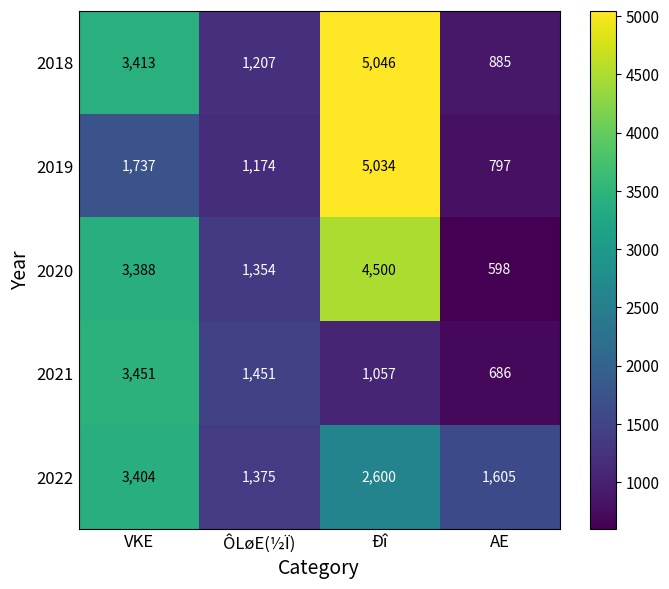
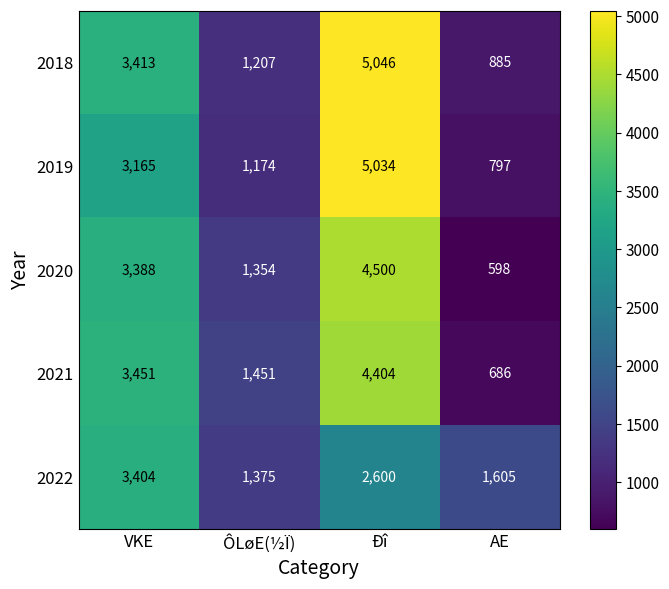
2019, VKE: 1,737 -> 3,165
2021, Ðî: 1,057 -> 4,404
